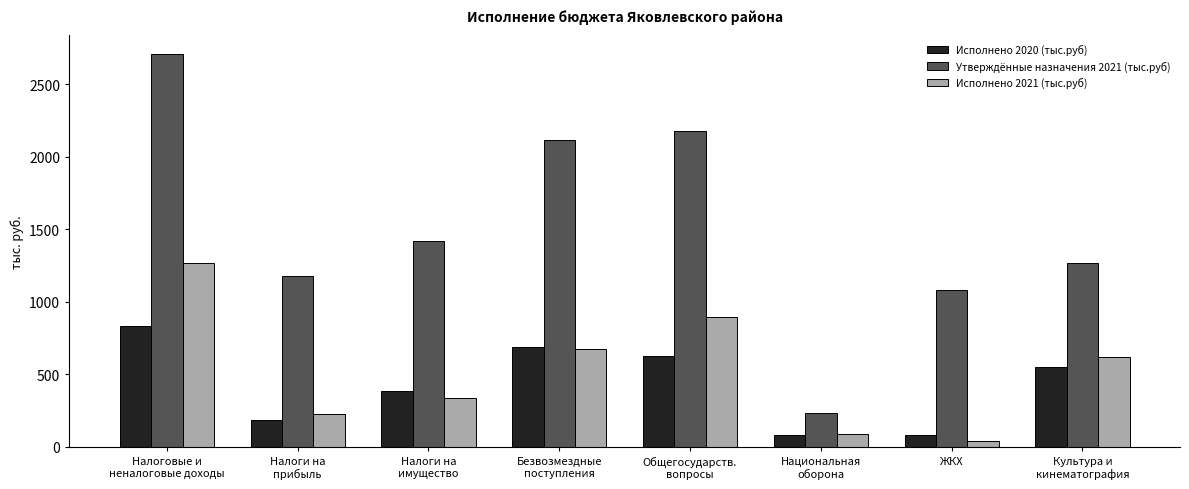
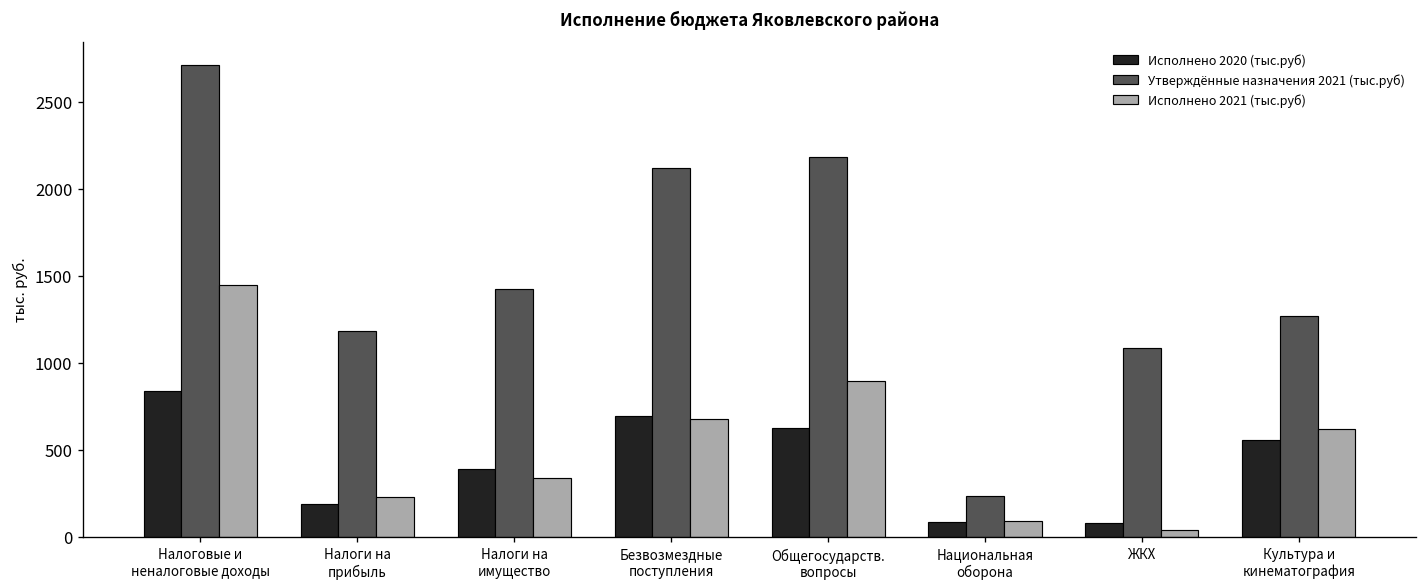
Исполнено 2021 (тыс.руб), Налоговые и неналоговые доходы: 1270 -> 1450
